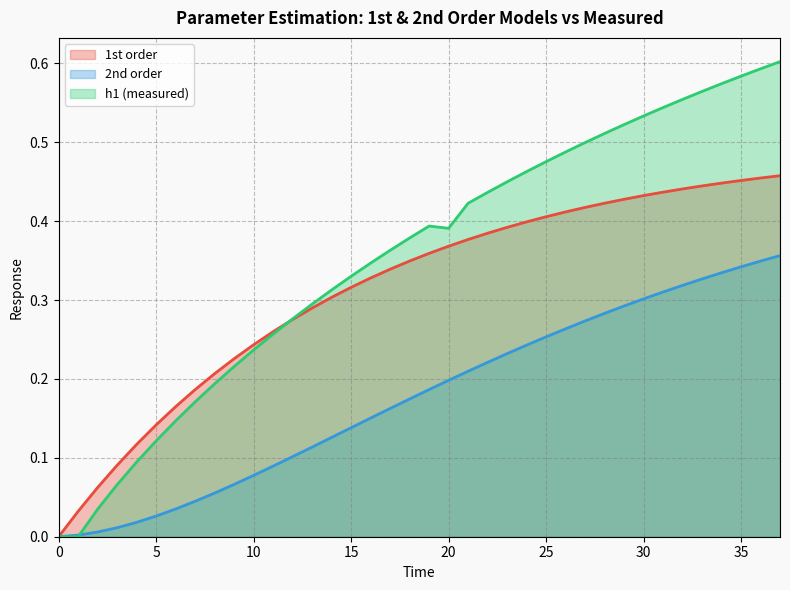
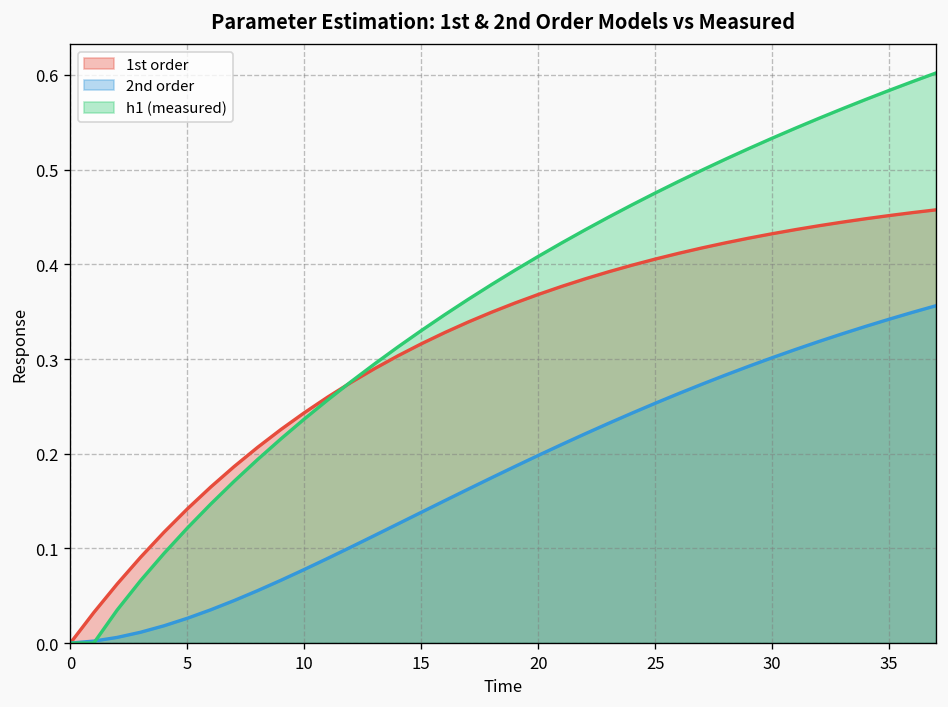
h1 (measured), 20: 0.39 -> 0.41
